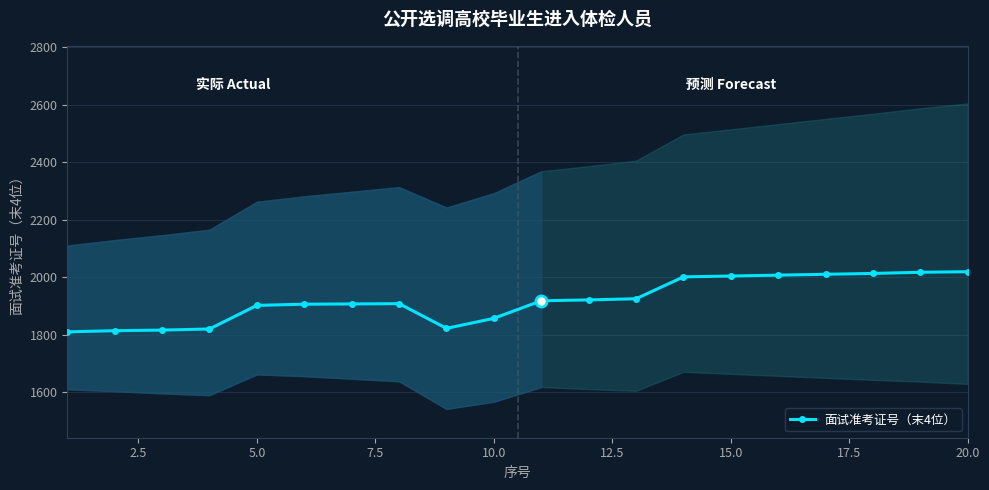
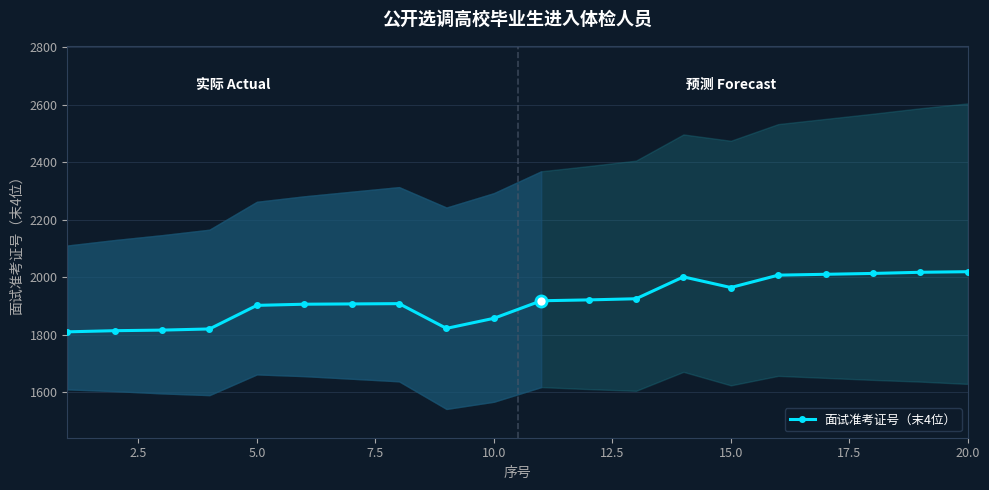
面试准考证号（末4位）, 15.0: 2000 -> 1960
